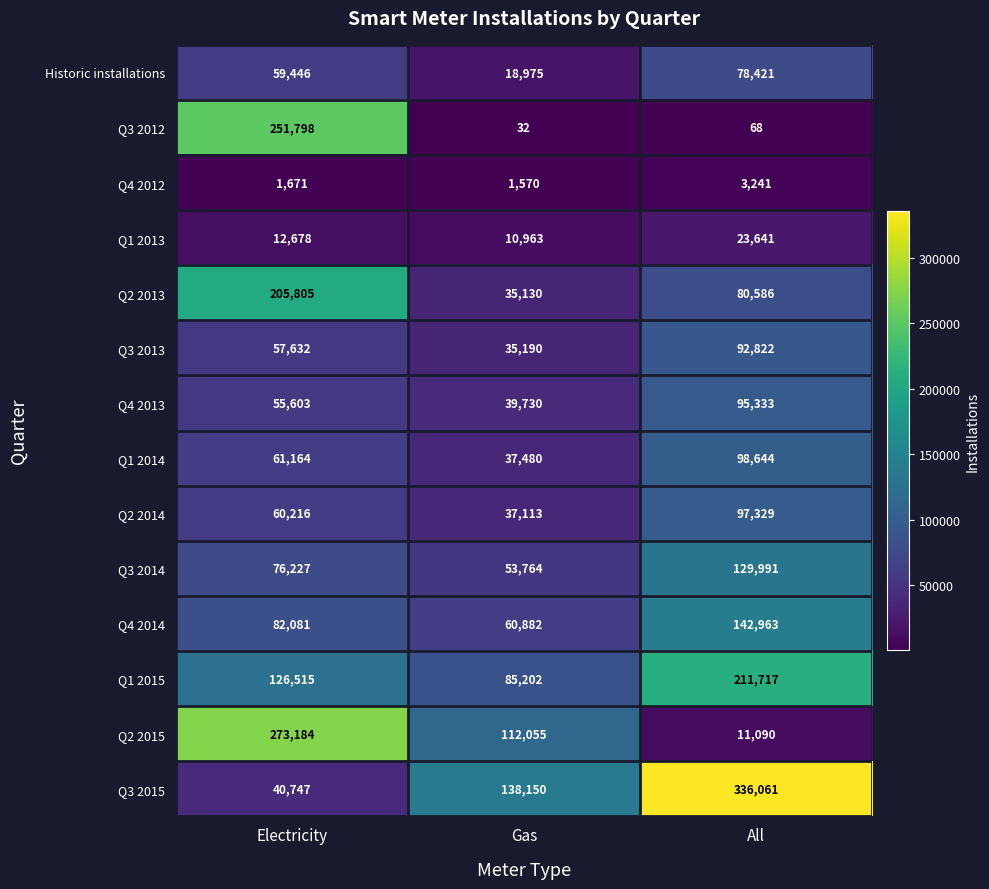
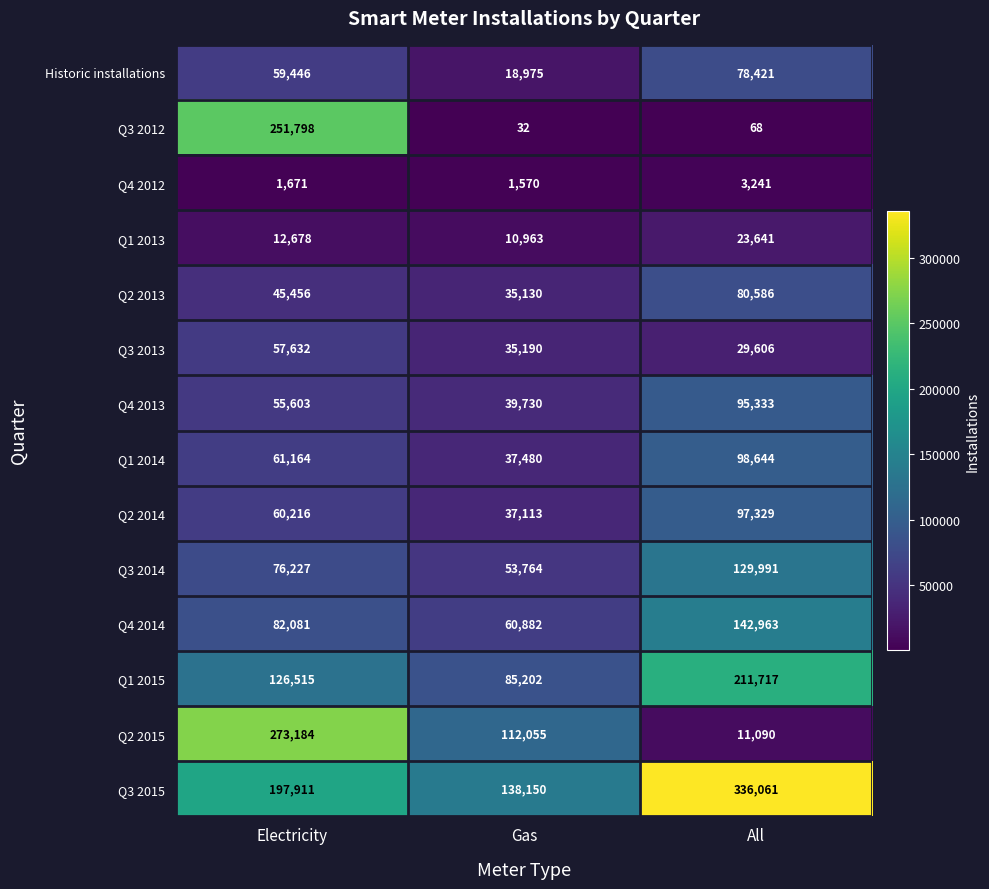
Q2 2013, Electricity: 205,805 -> 45,456
Q3 2013, All: 92,822 -> 29,606
Q3 2015, Electricity: 40,747 -> 197,911
